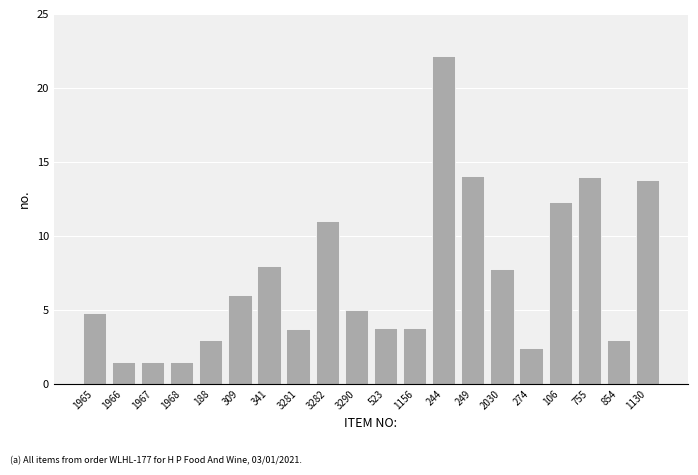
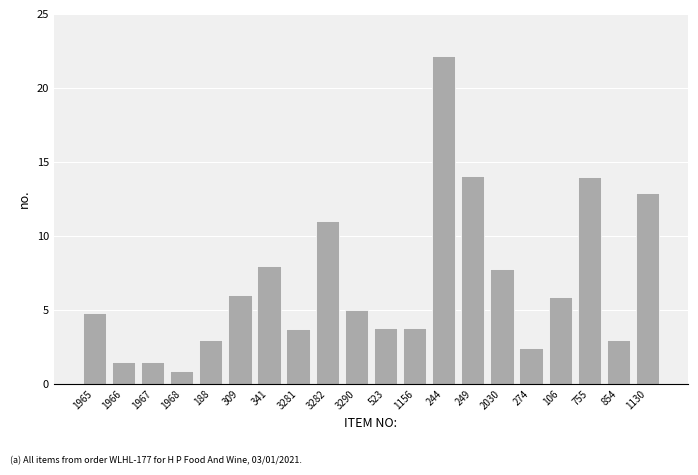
1968: 1.5 -> 0.9
106: 12.3 -> 5.9
1130: 13.8 -> 12.9
